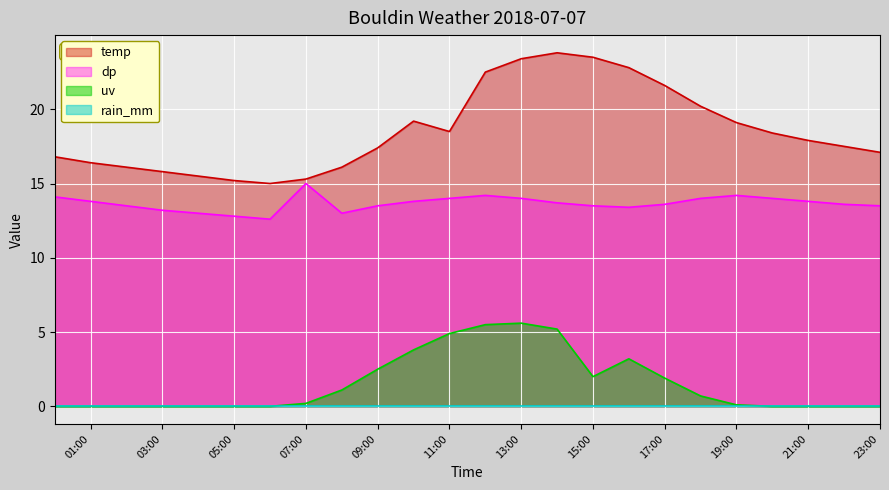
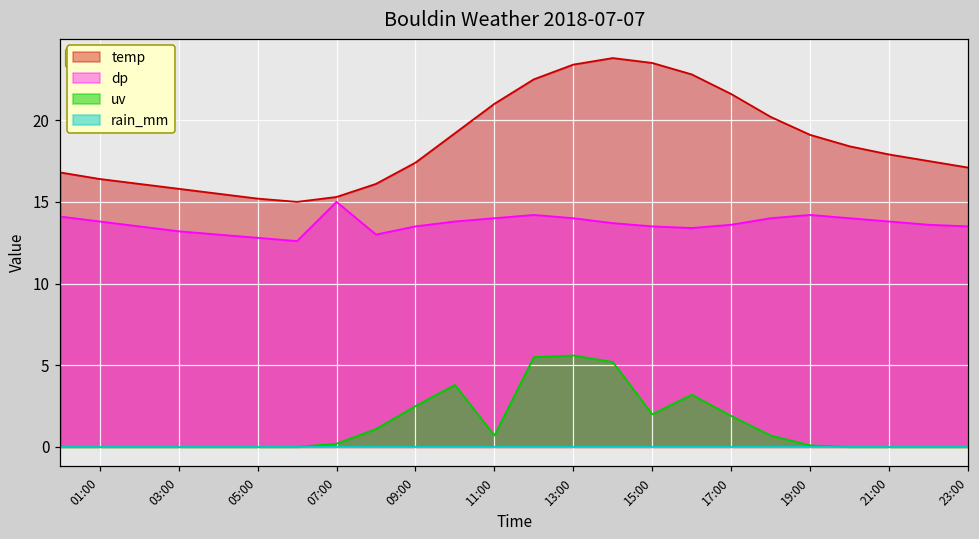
temp, 11:00: 18.5 -> 21.0
uv, 11:00: 4.9 -> 0.7
